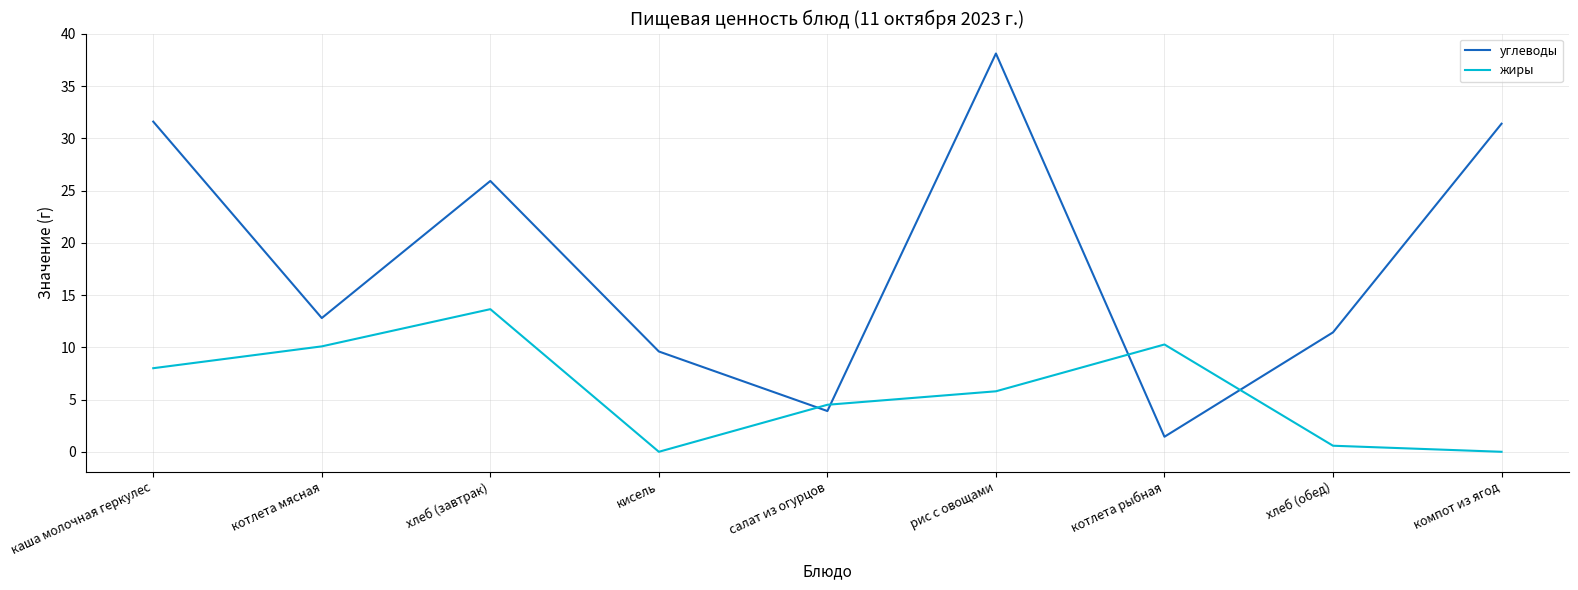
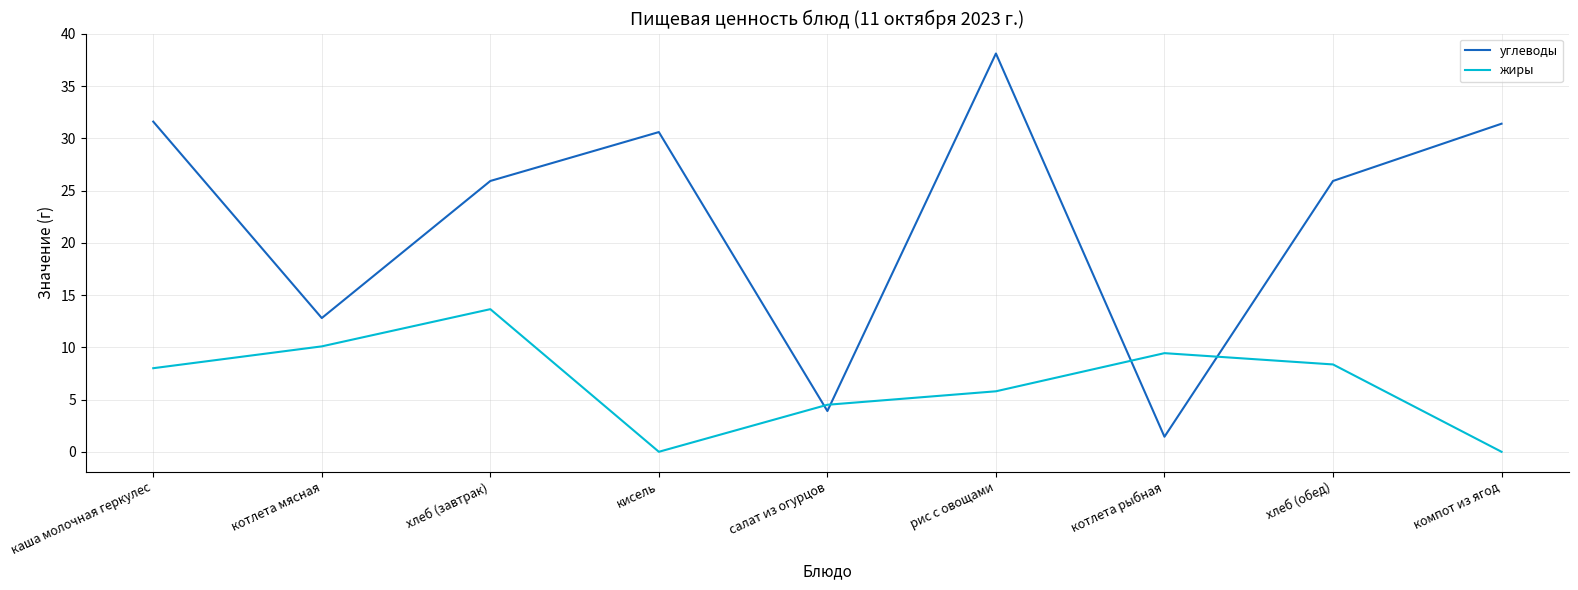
углеводы, кисель: 9.6 -> 30.6
жиры, котлета рыбная: 10.3 -> 9.4
углеводы, хлеб (обед): 11.4 -> 25.9
жиры, хлеб (обед): 0.6 -> 8.4
